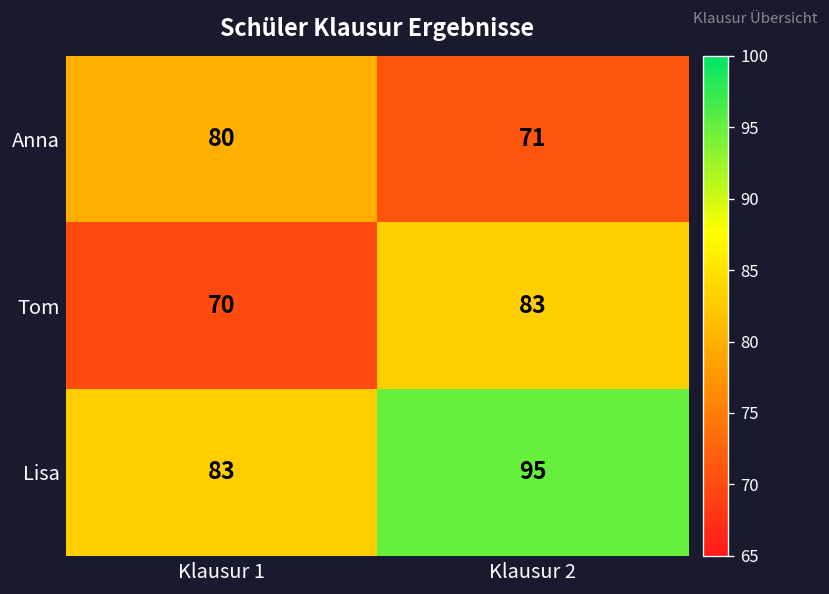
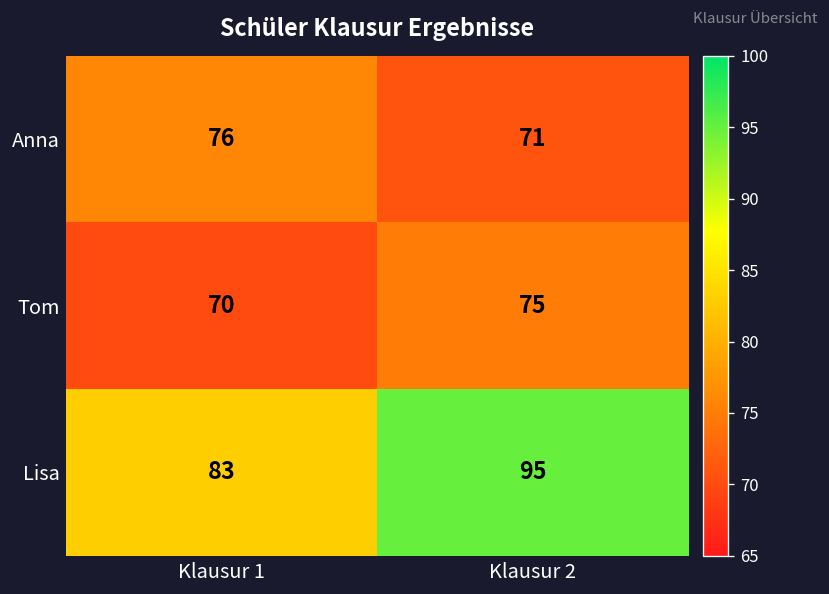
Anna, Klausur 1: 80 -> 76
Tom, Klausur 2: 83 -> 75
